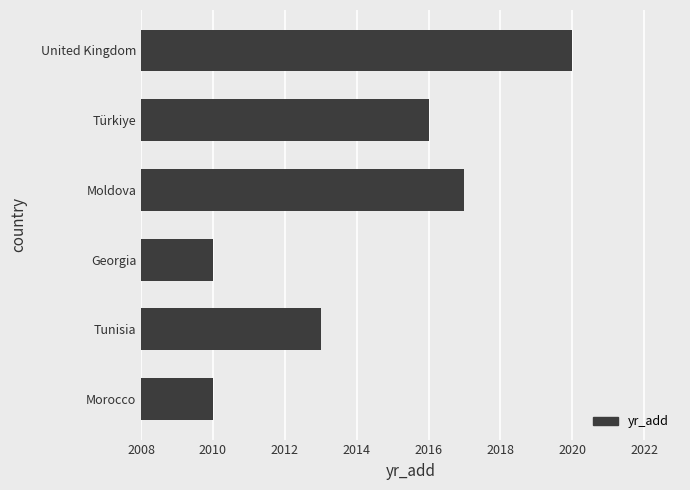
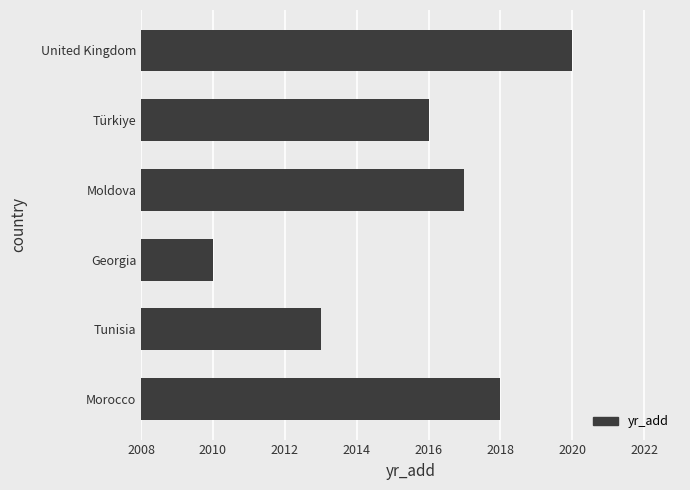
Morocco: 2010 -> 2018
